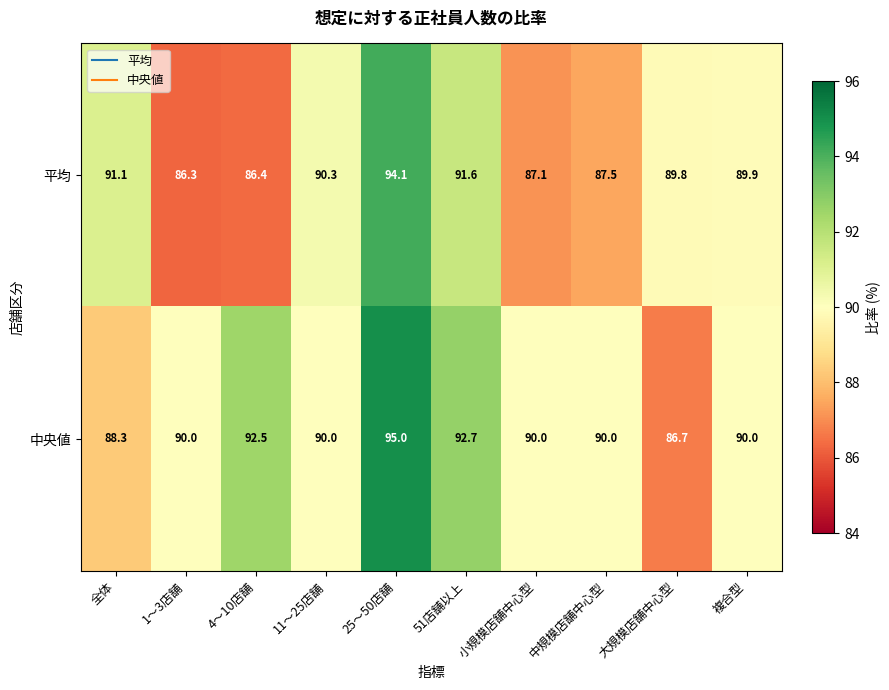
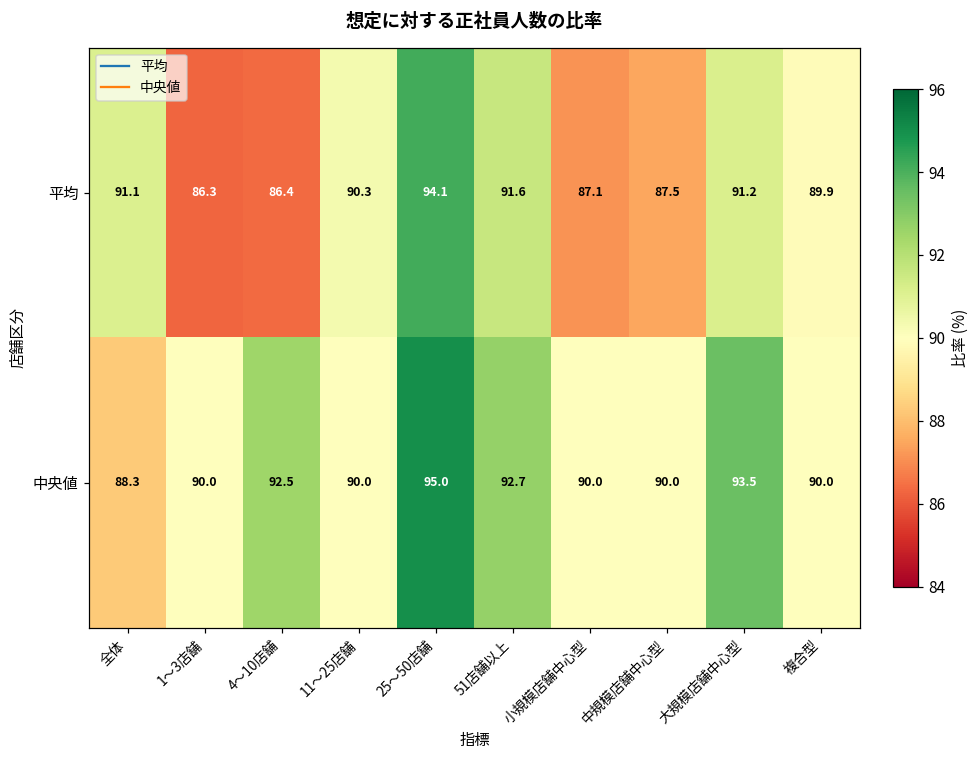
平均, 大規模店舗中心型: 89.8 -> 91.2
中央値, 大規模店舗中心型: 86.7 -> 93.5
